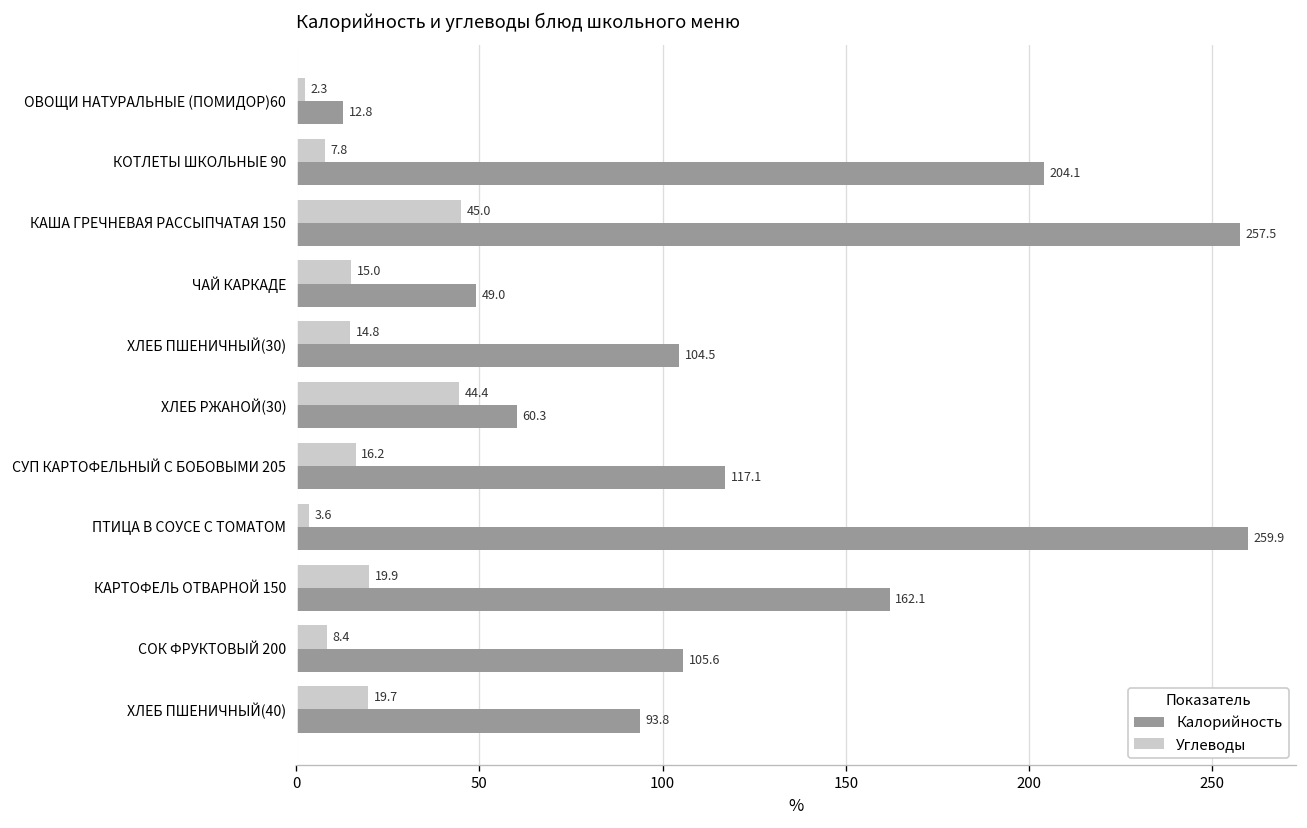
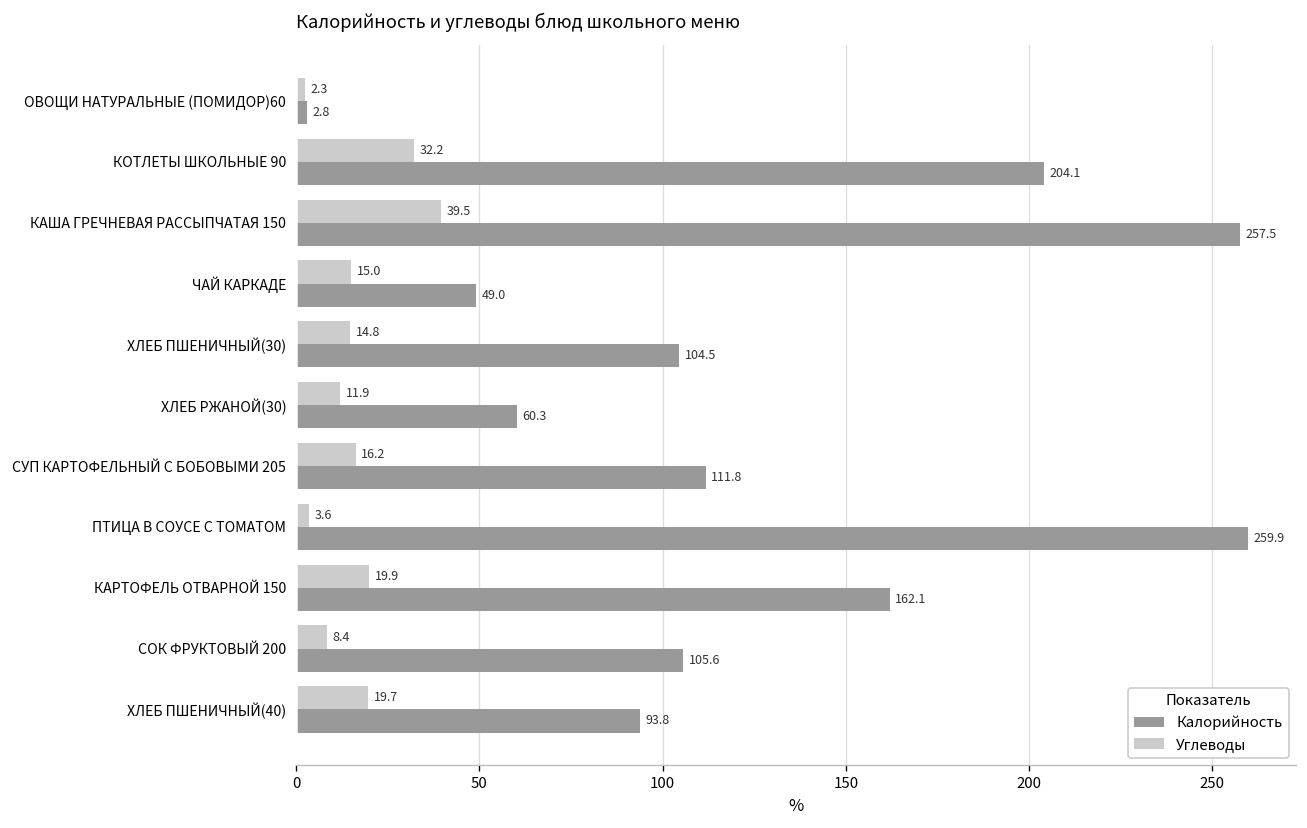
Калорийность, ОВОЩИ НАТУРАЛЬНЫЕ (ПОМИДОР)60: 12.8 -> 2.8
Углеводы, КОТЛЕТЫ ШКОЛЬНЫЕ 90: 7.8 -> 32.2
Углеводы, КАША ГРЕЧНЕВАЯ РАССЫПЧАТАЯ 150: 45.0 -> 39.5
Углеводы, ХЛЕБ РЖАНОЙ(30): 44.4 -> 11.9
Калорийность, СУП КАРТОФЕЛЬНЫЙ С БОБОВЫМИ 205: 117.1 -> 111.8
